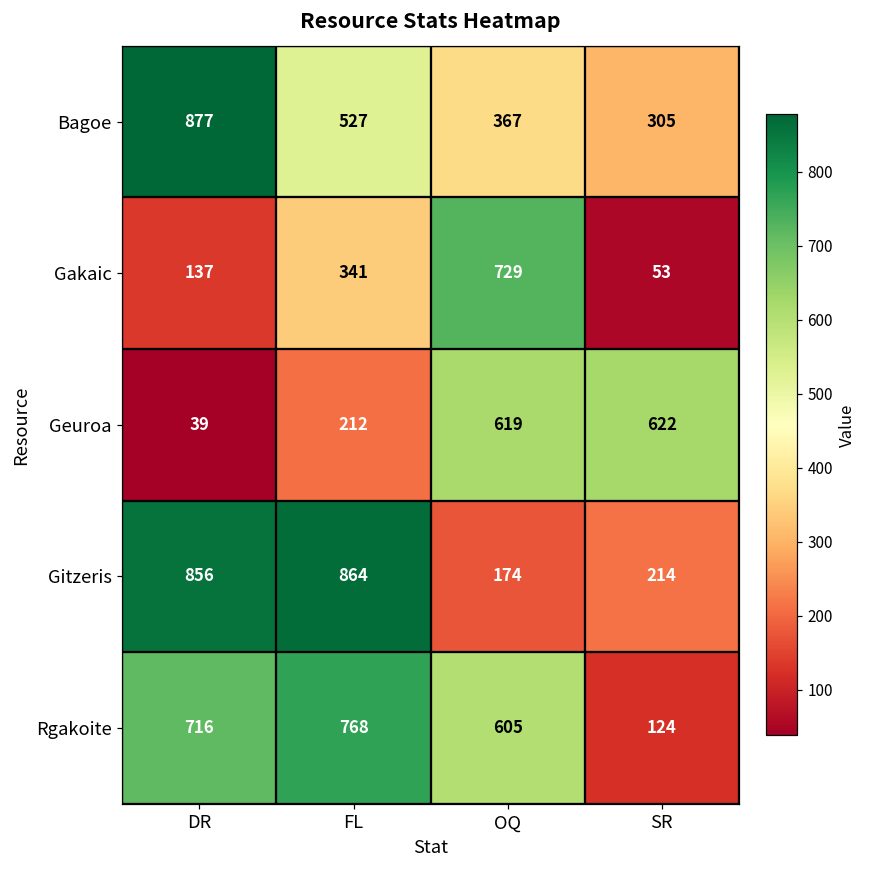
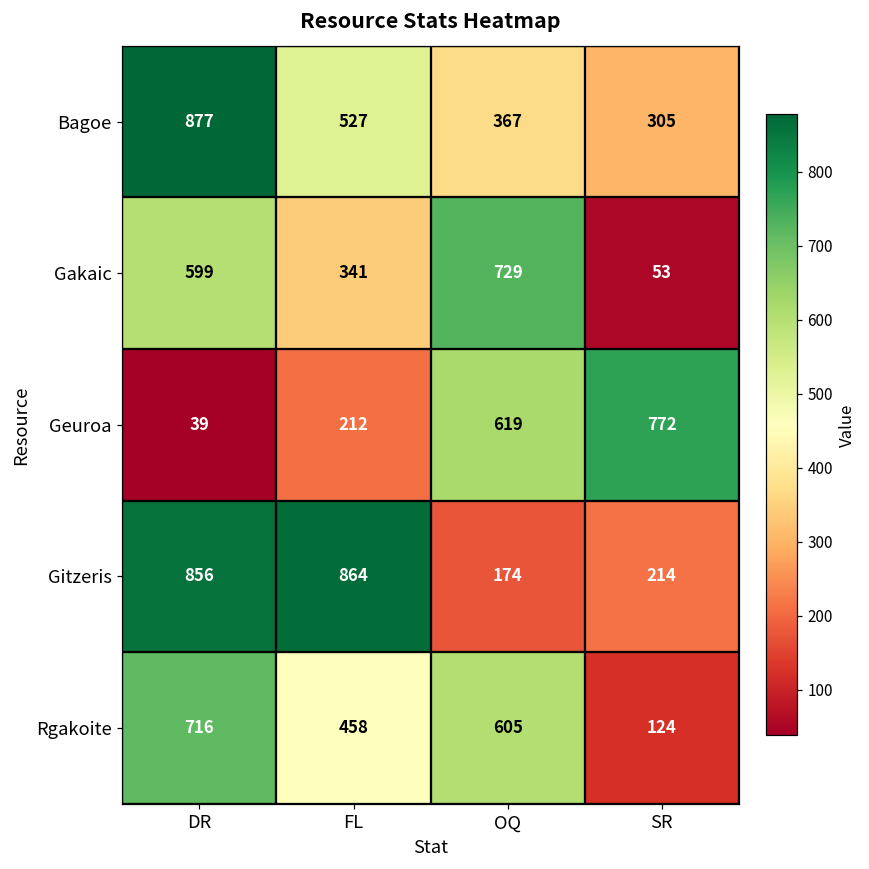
Gakaic, DR: 137 -> 599
Geuroa, SR: 622 -> 772
Rgakoite, FL: 768 -> 458
